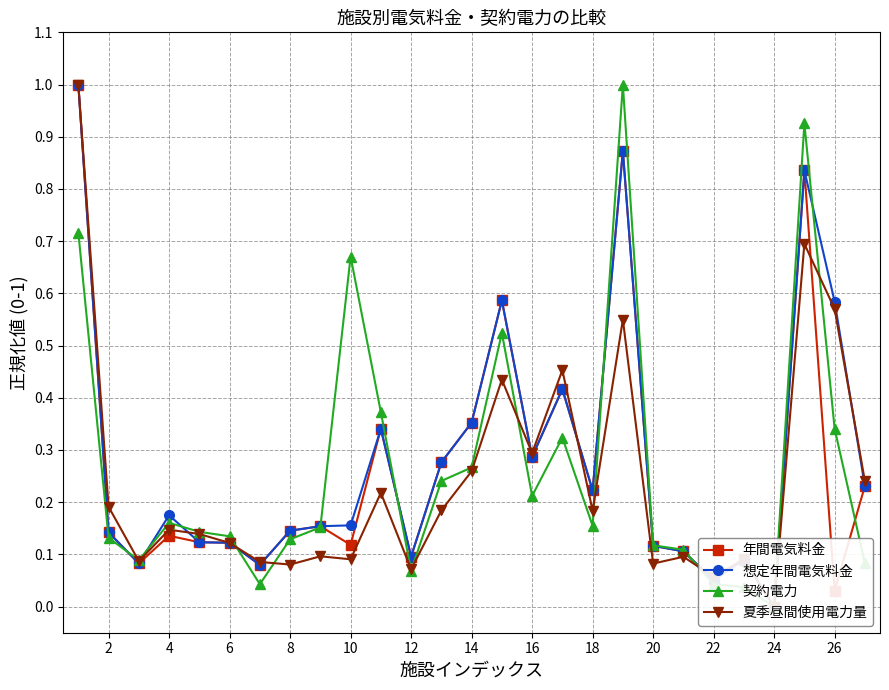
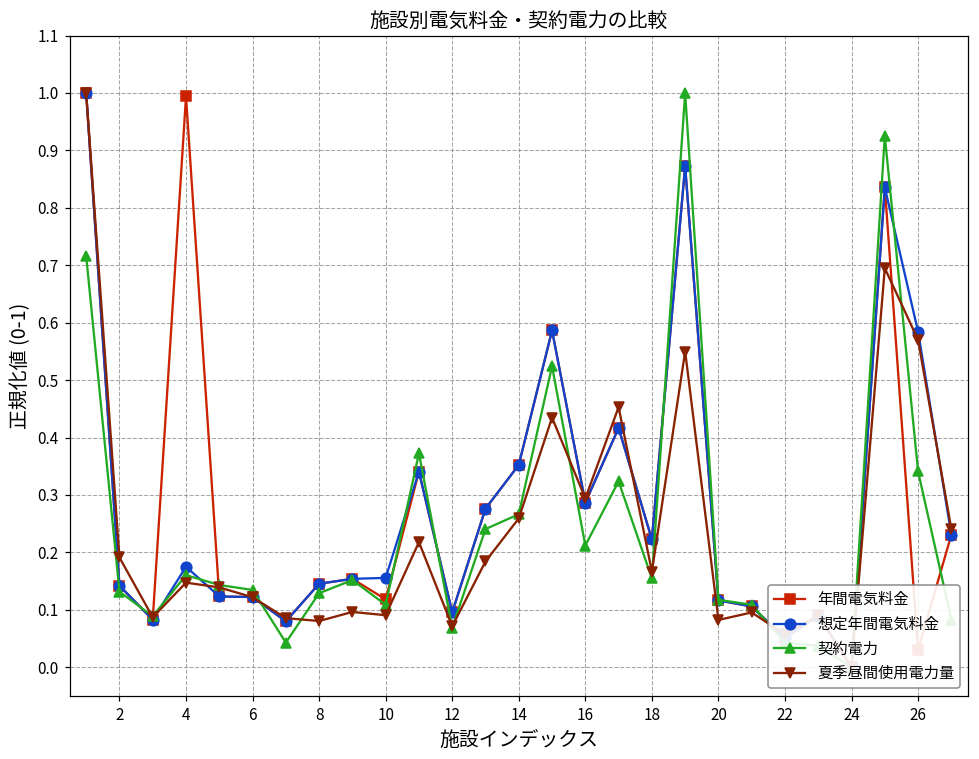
年間電気料金, 4: 0.14 -> 0.99
契約電力, 10: 0.67 -> 0.11
夏季昼間使用電力量, 18: 0.18 -> 0.17
